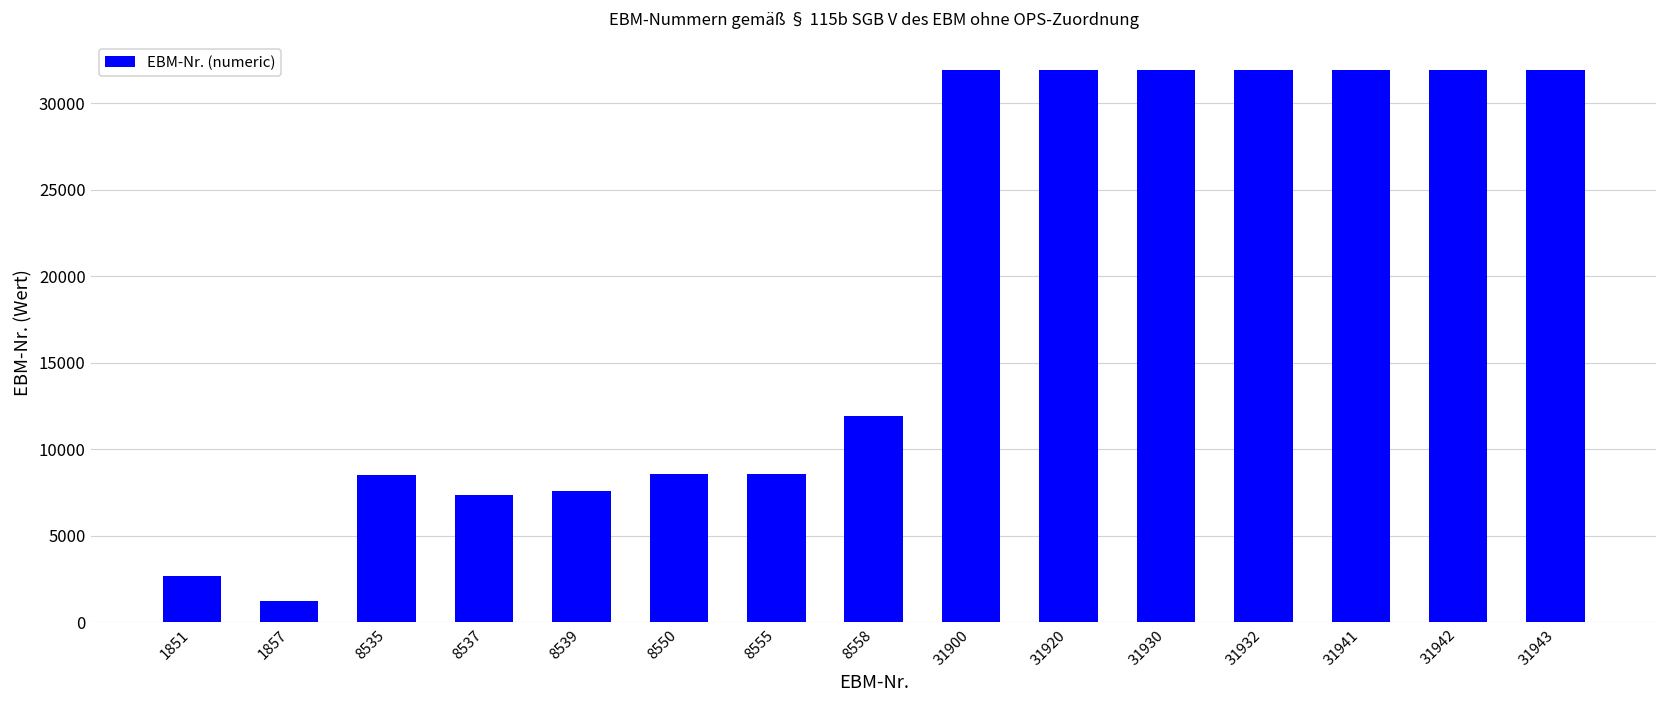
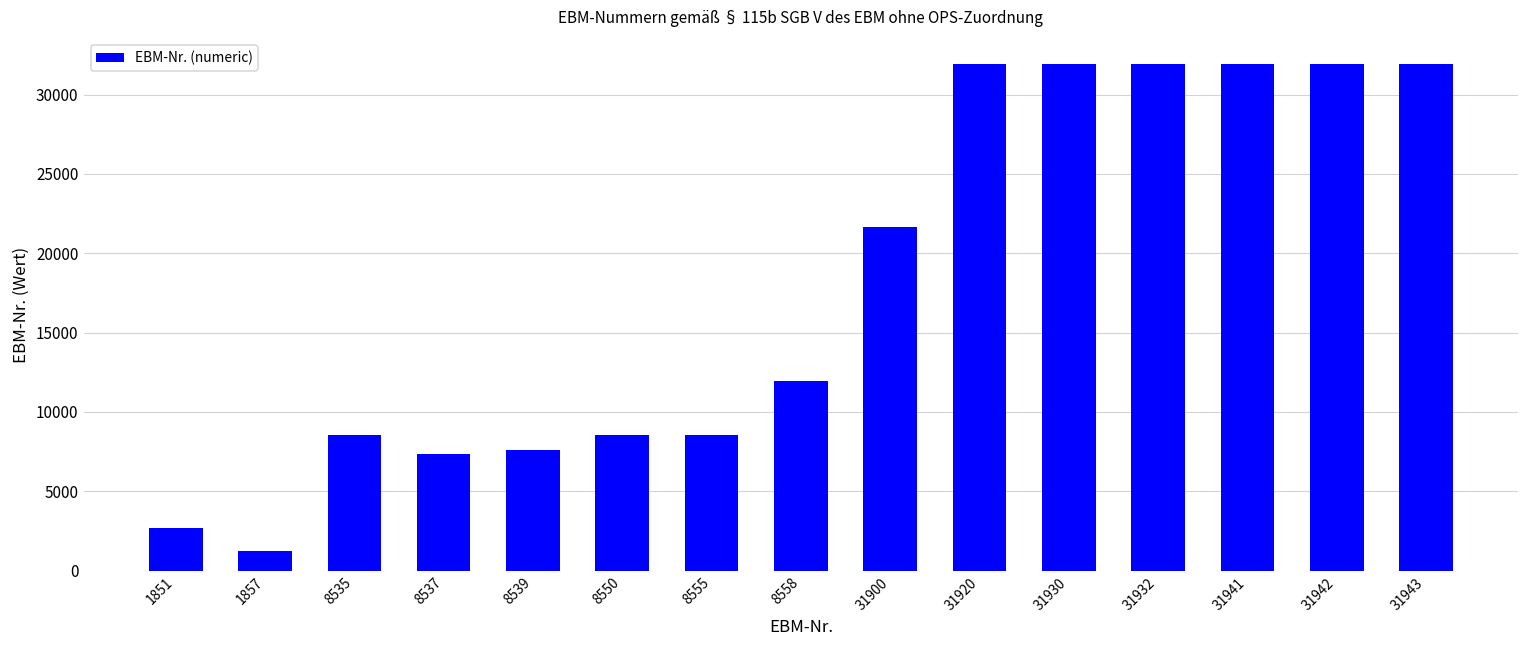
31900: 31900 -> 21600
